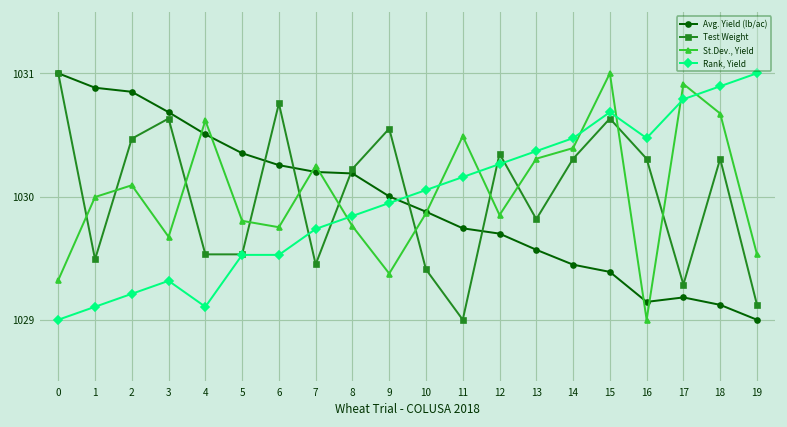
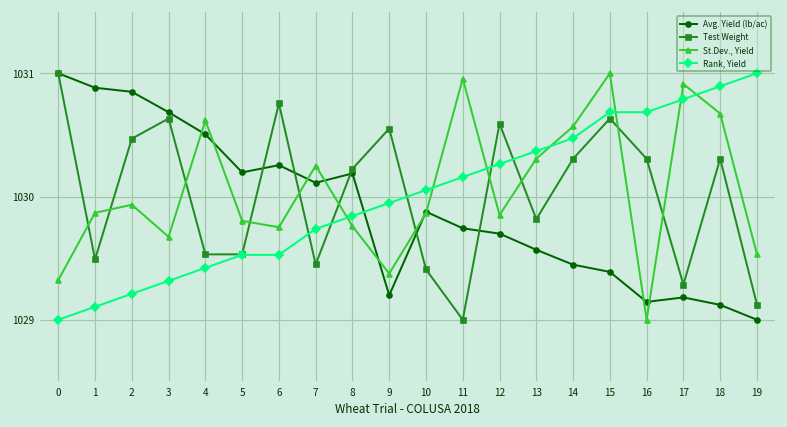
St.Dev., Yield, 1: 1030.00 -> 1029.87
St.Dev., Yield, 2: 1030.09 -> 1029.93
Rank, Yield, 4: 1029.11 -> 1029.42
Avg. Yield (lb/ac), 5: 1030.35 -> 1030.20
Avg. Yield (lb/ac), 7: 1030.20 -> 1030.11
Avg. Yield (lb/ac), 9: 1030.00 -> 1029.20
St.Dev., Yield, 11: 1030.49 -> 1030.96
Test Weight, 12: 1030.35 -> 1030.59
St.Dev., Yield, 14: 1030.39 -> 1030.57
Rank, Yield, 16: 1030.47 -> 1030.68
